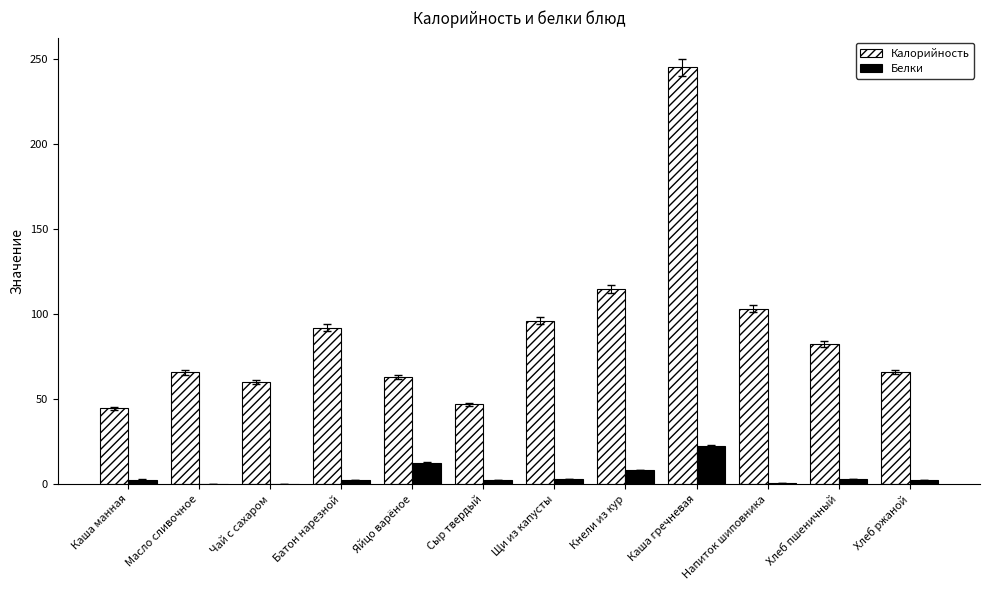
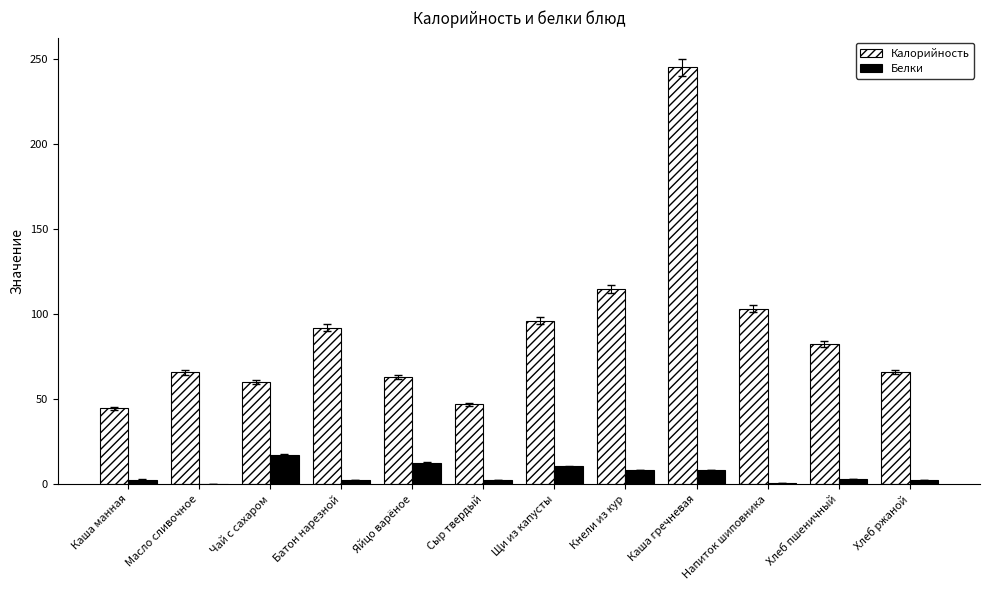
Белки, Чай с сахаром: 0 -> 17
Белки, Щи из капусты: 3 -> 11
Белки, Каша гречневая: 23 -> 8
